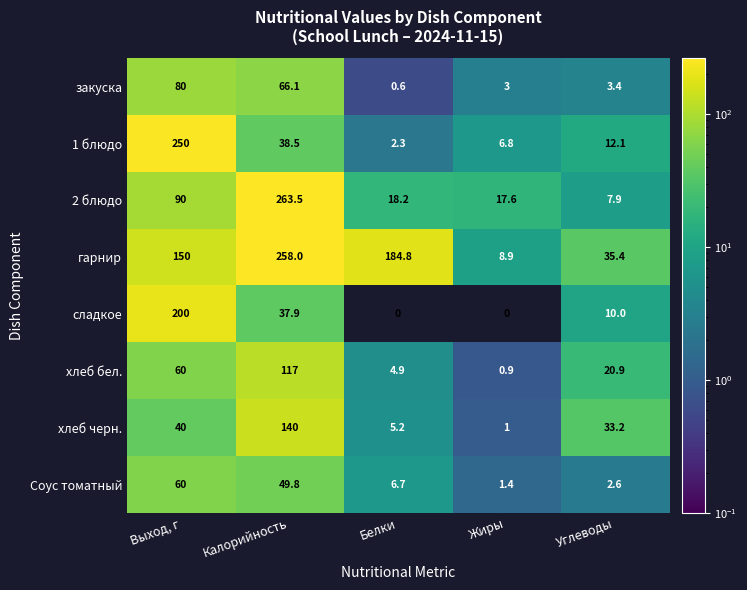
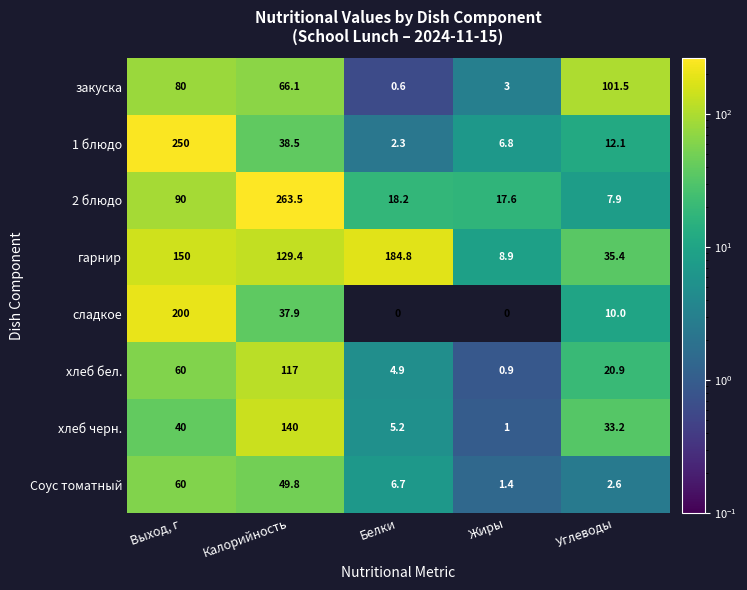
закуска, Углеводы: 3.4 -> 101.5
гарнир, Калорийность: 258.0 -> 129.4
